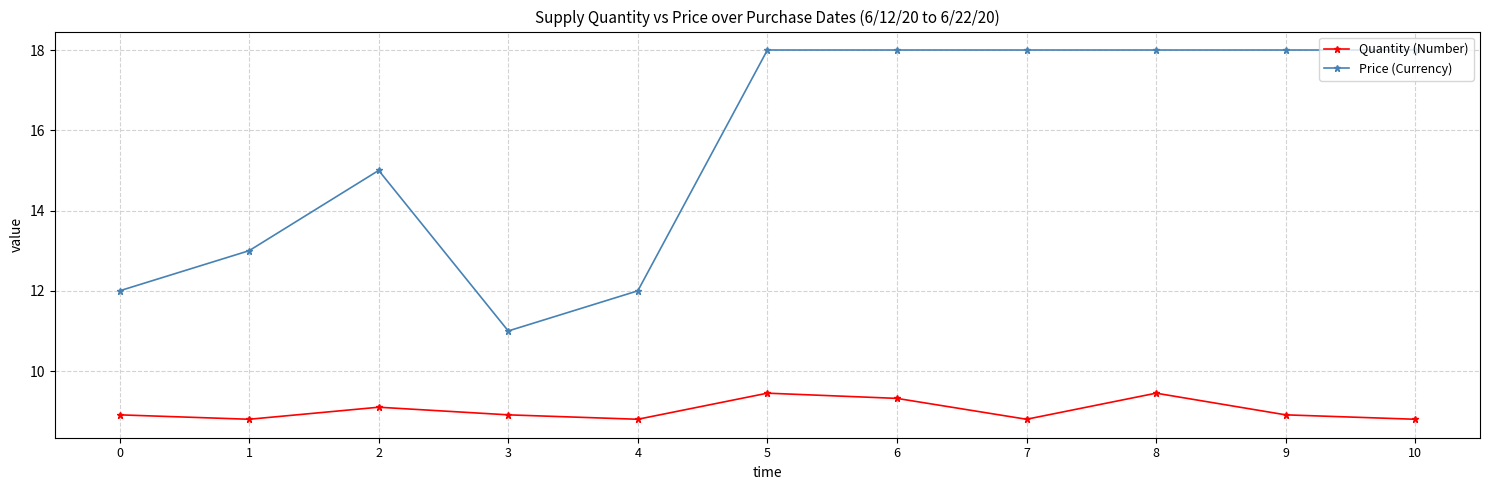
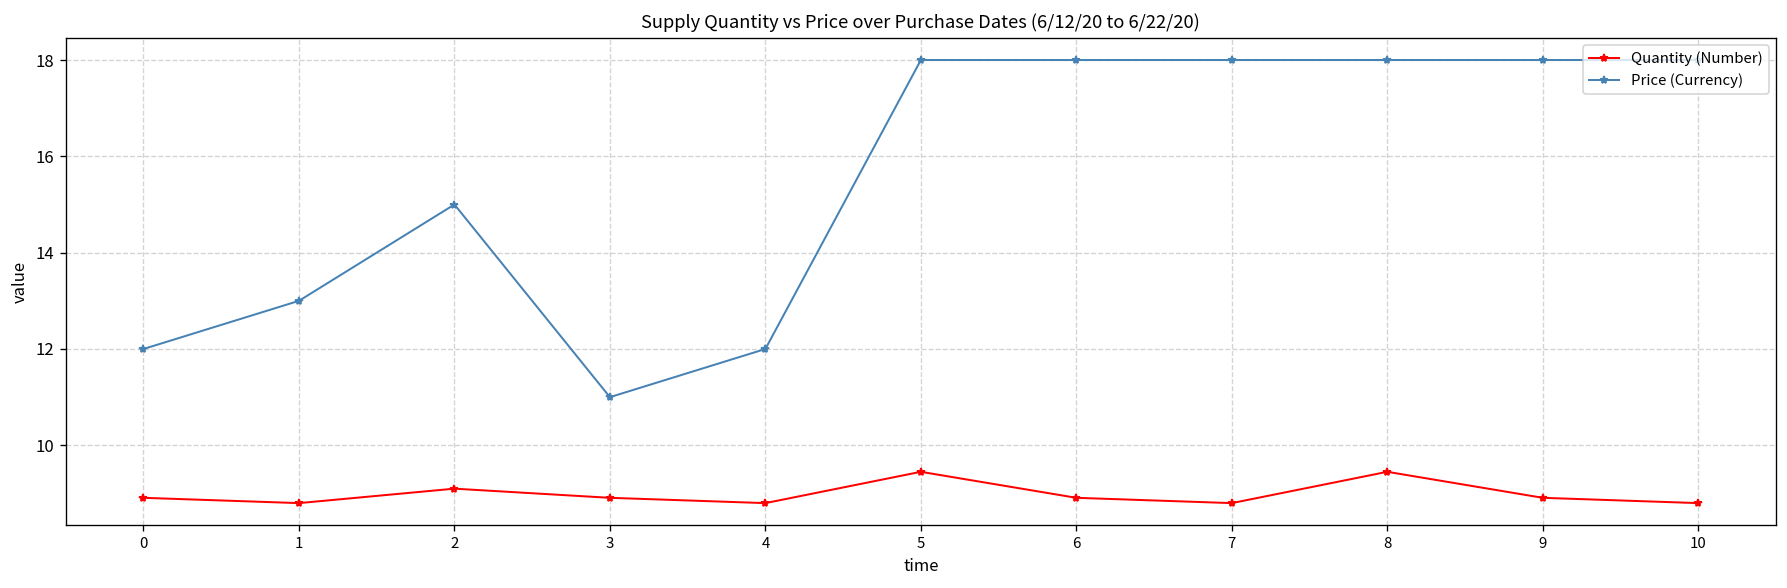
Quantity (Number), 6: 9.3 -> 8.9
